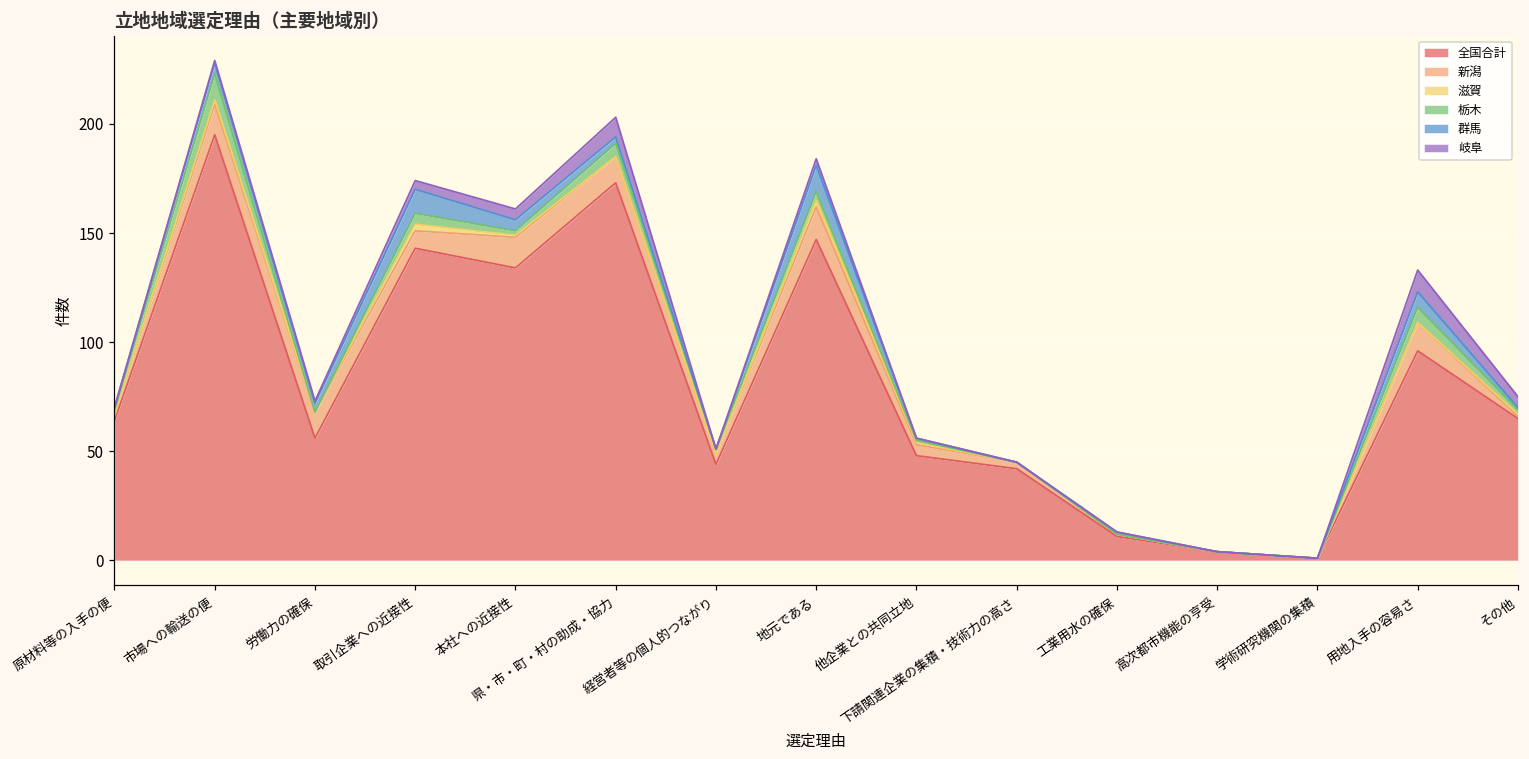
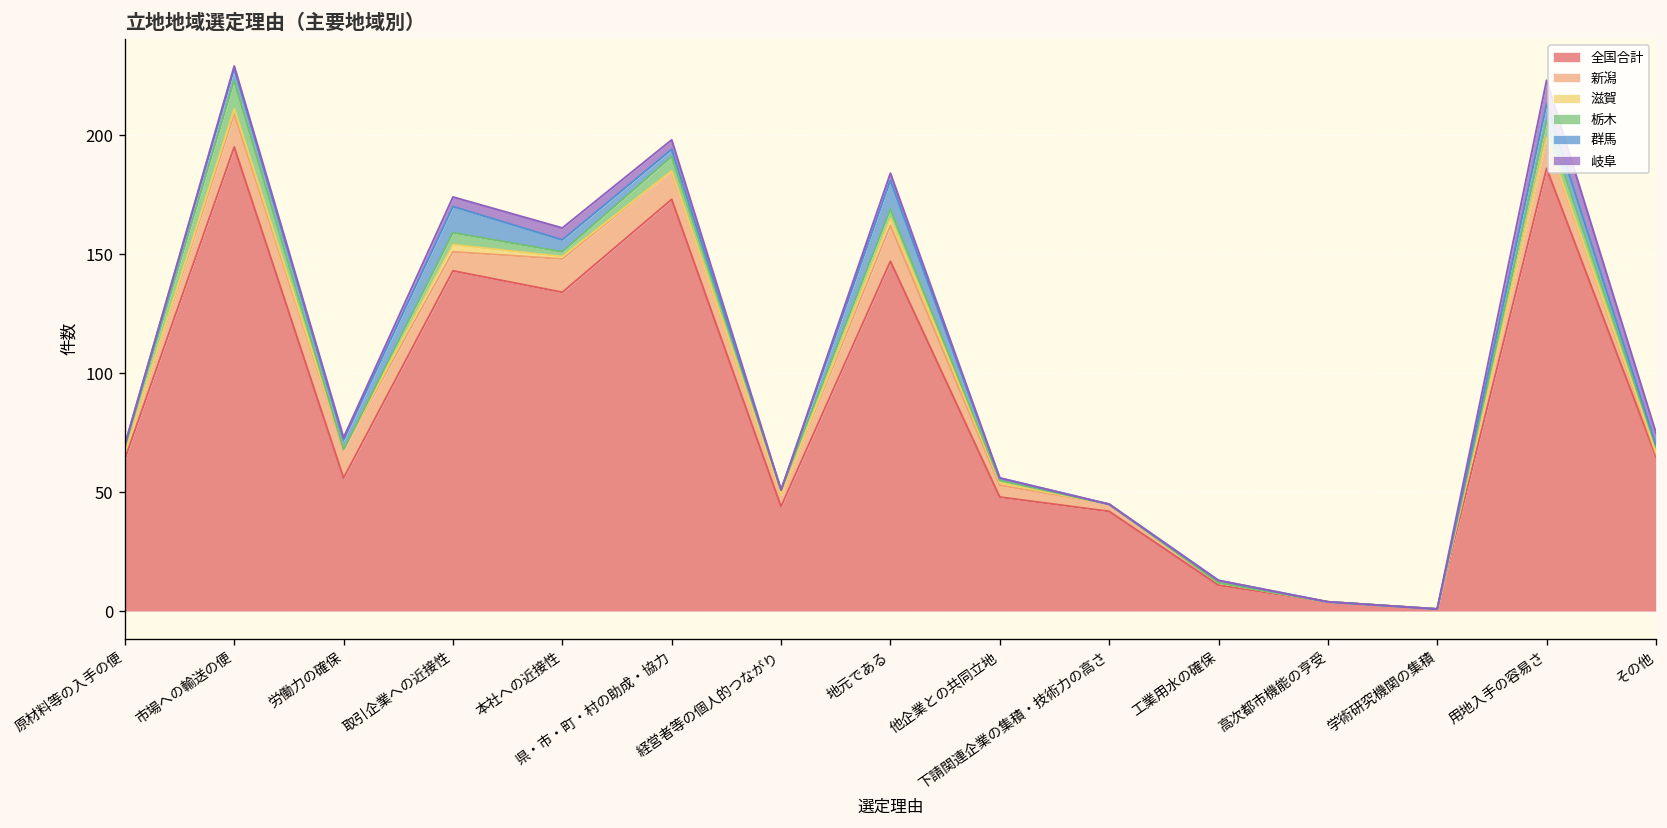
岐阜, 県・市・町・村の助成・協力: 9 -> 4
全国合計, 用地入手の容易さ: 96 -> 186
